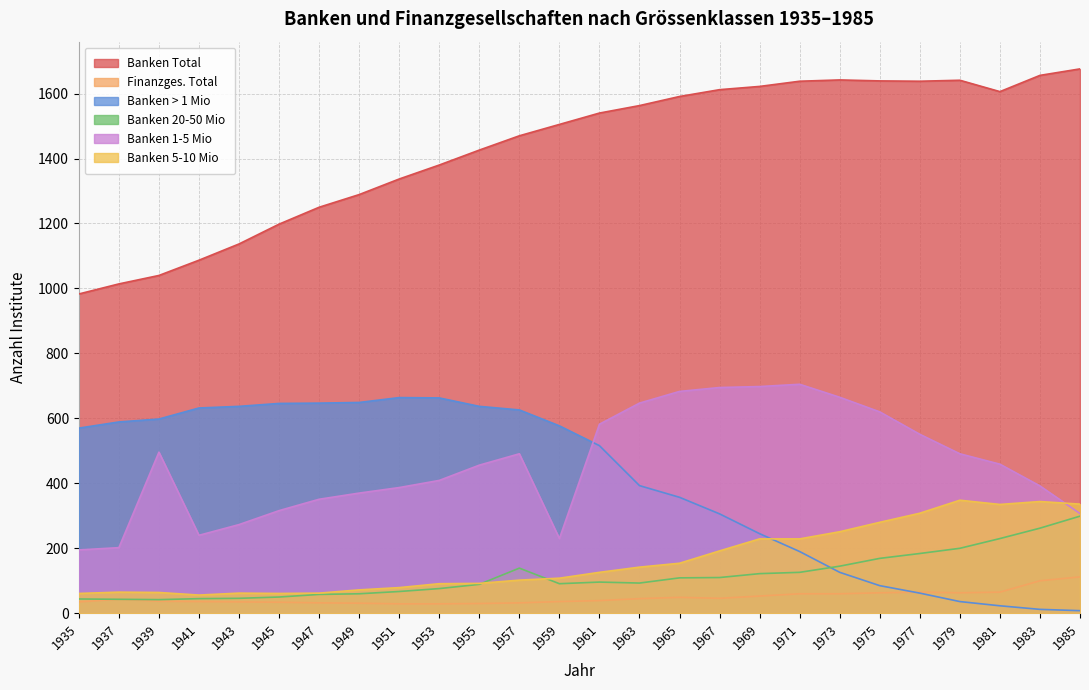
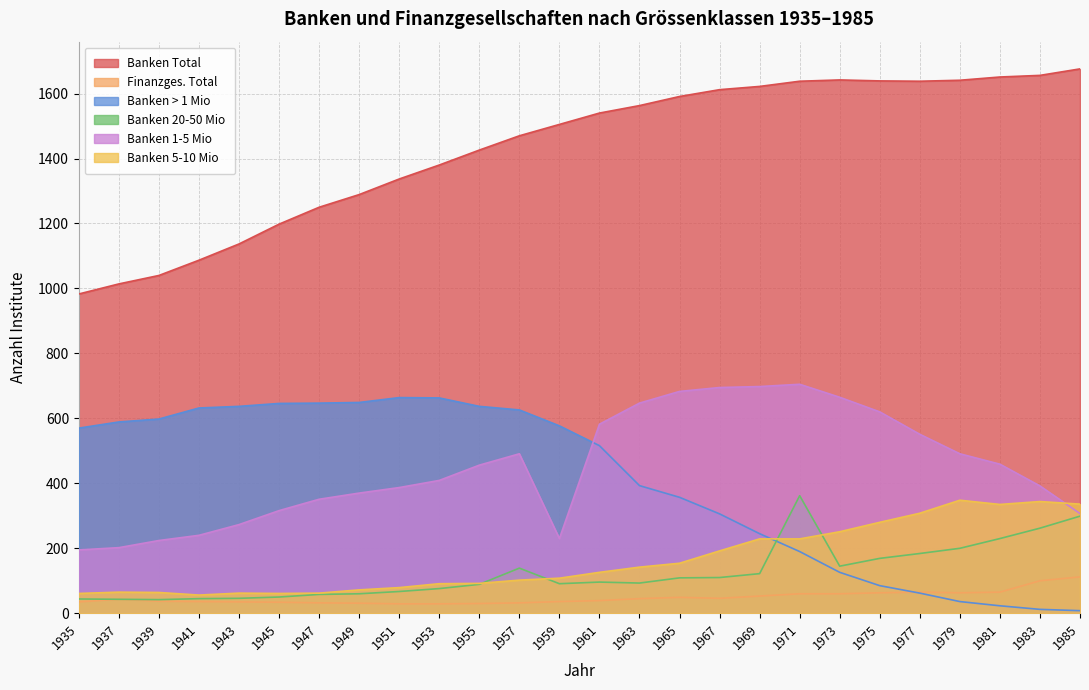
Banken 1-5 Mio, 1939: 500 -> 220
Banken 20-50 Mio, 1971: 130 -> 360
Banken Total, 1981: 1610 -> 1650
